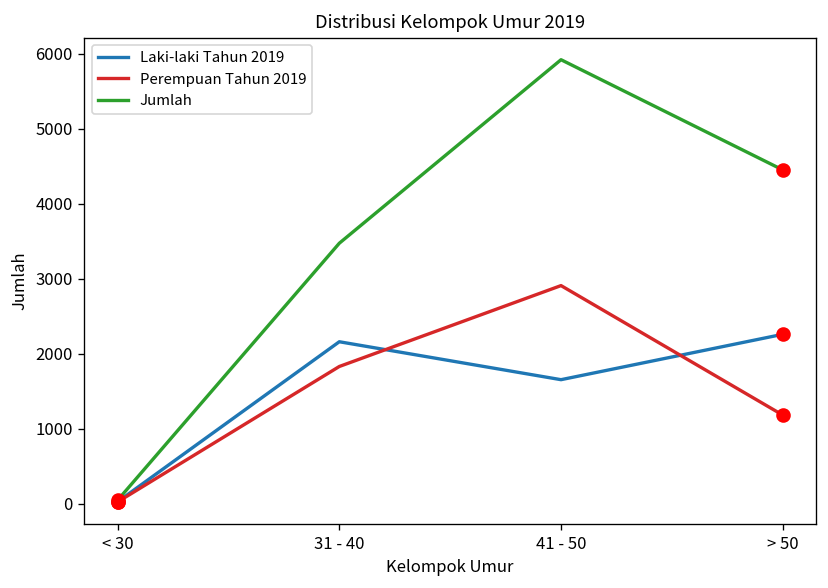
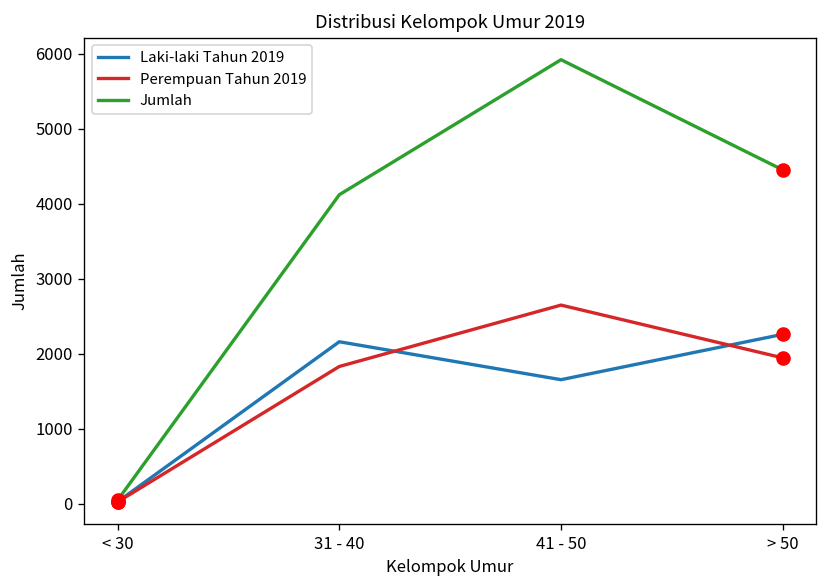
Jumlah, 31 - 40: 3500 -> 4100
Perempuan Tahun 2019, 41 - 50: 2900 -> 2600
Perempuan Tahun 2019, > 50: 1200 -> 1900
